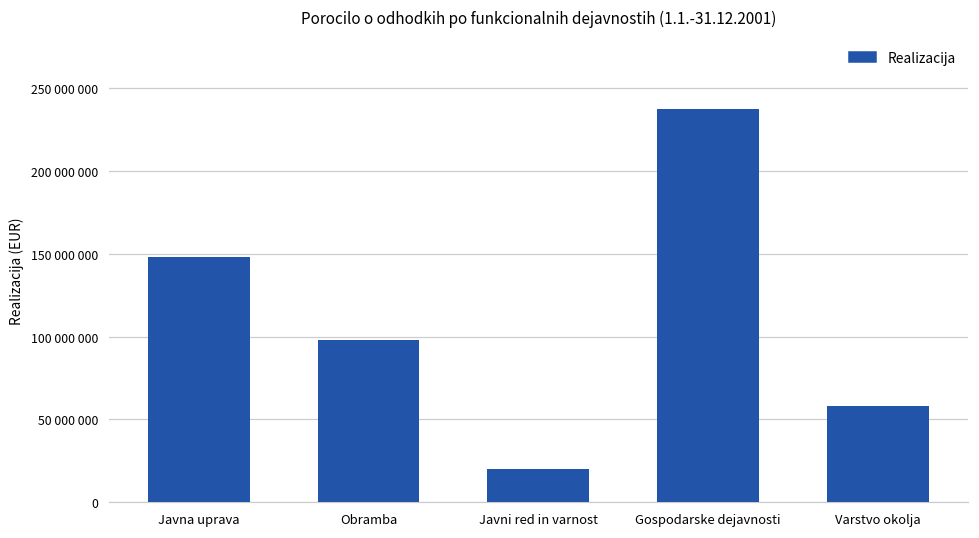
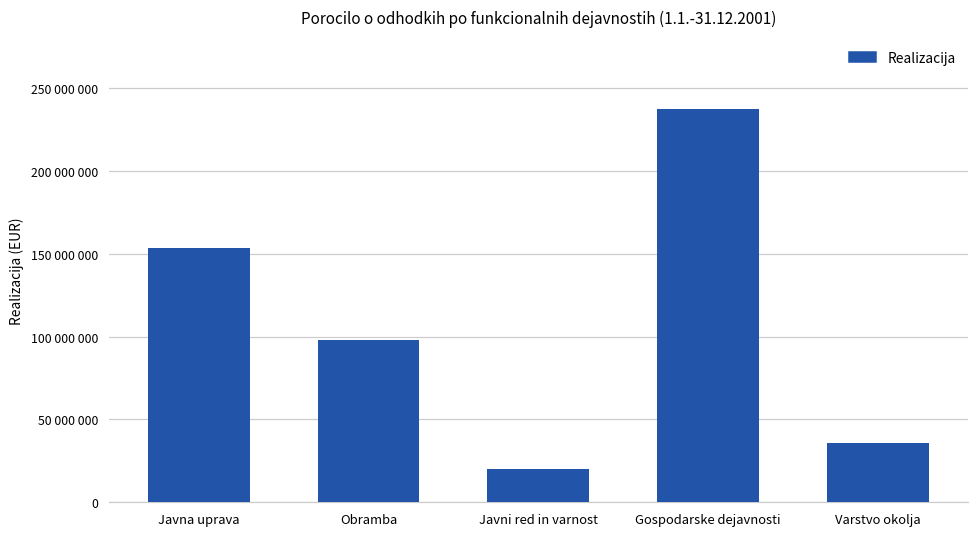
Javna uprava: 148000000 -> 154000000
Varstvo okolja: 58000000 -> 36000000
